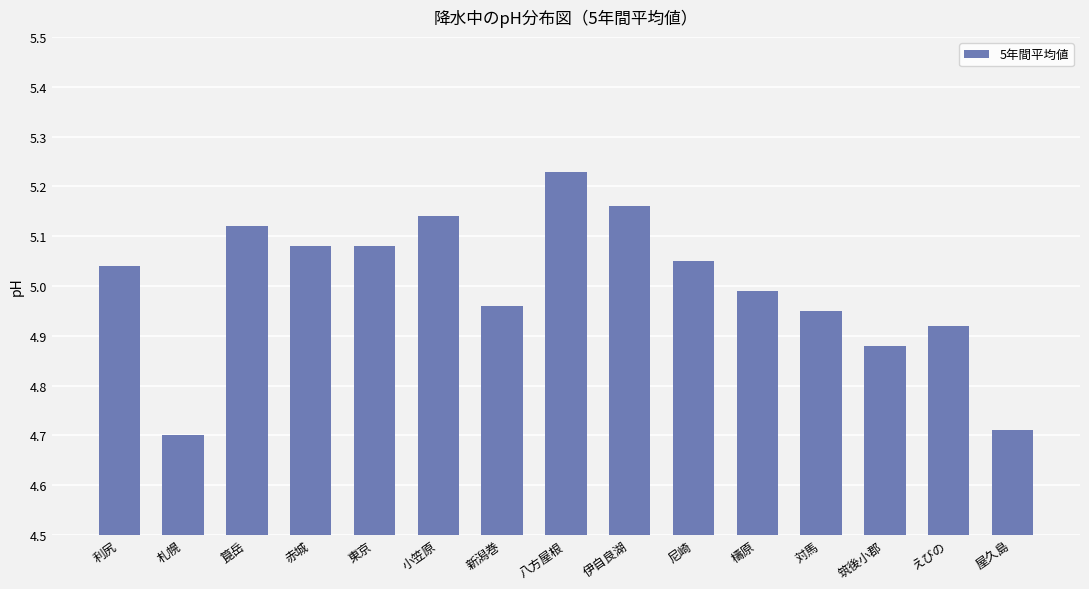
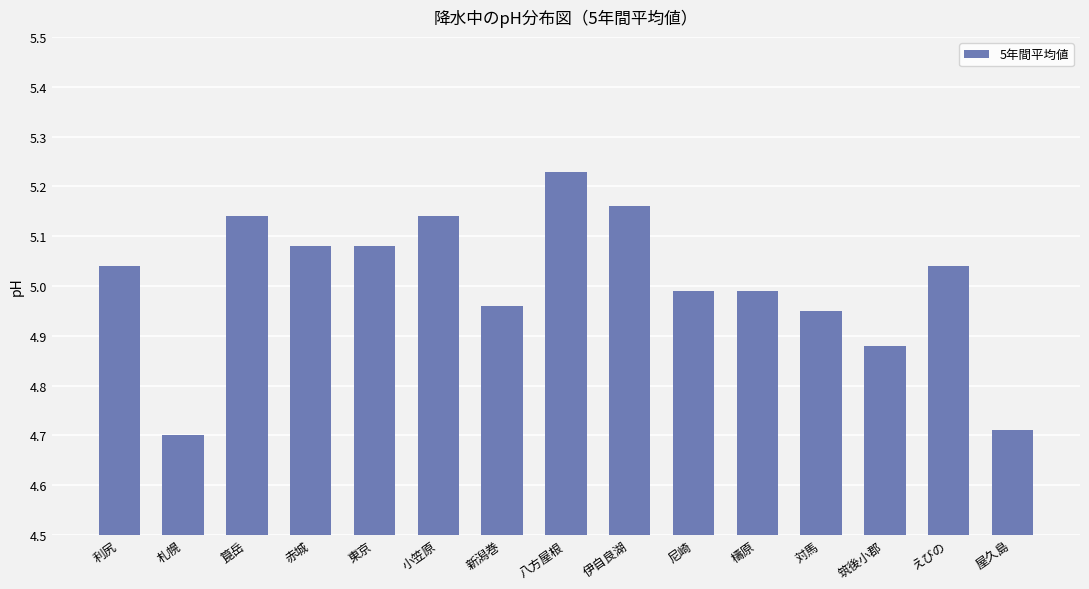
箟岳: 5.12 -> 5.14
尼崎: 5.05 -> 4.99
えびの: 4.92 -> 5.04
